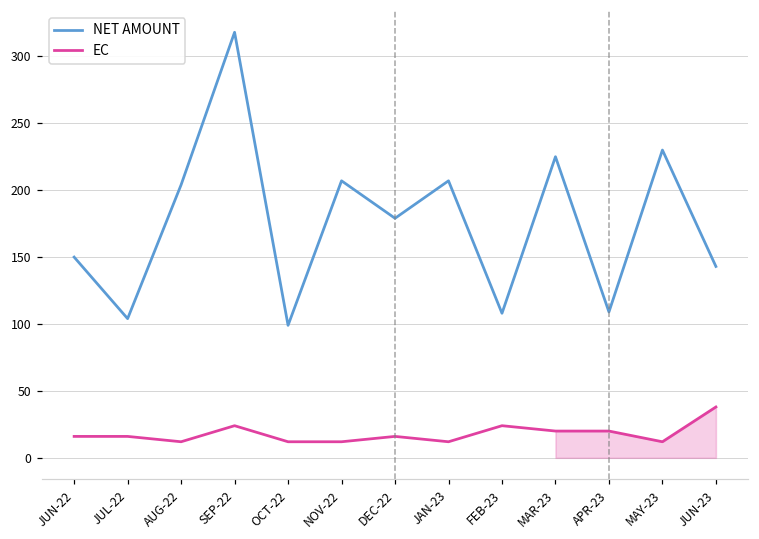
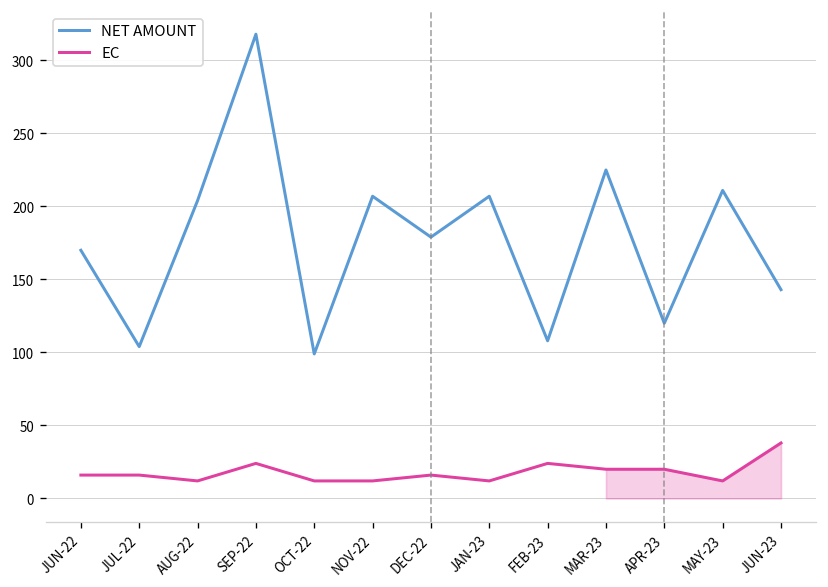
NET AMOUNT, JUN-22: 150 -> 170
NET AMOUNT, APR-23: 109 -> 120
NET AMOUNT, MAY-23: 230 -> 211
